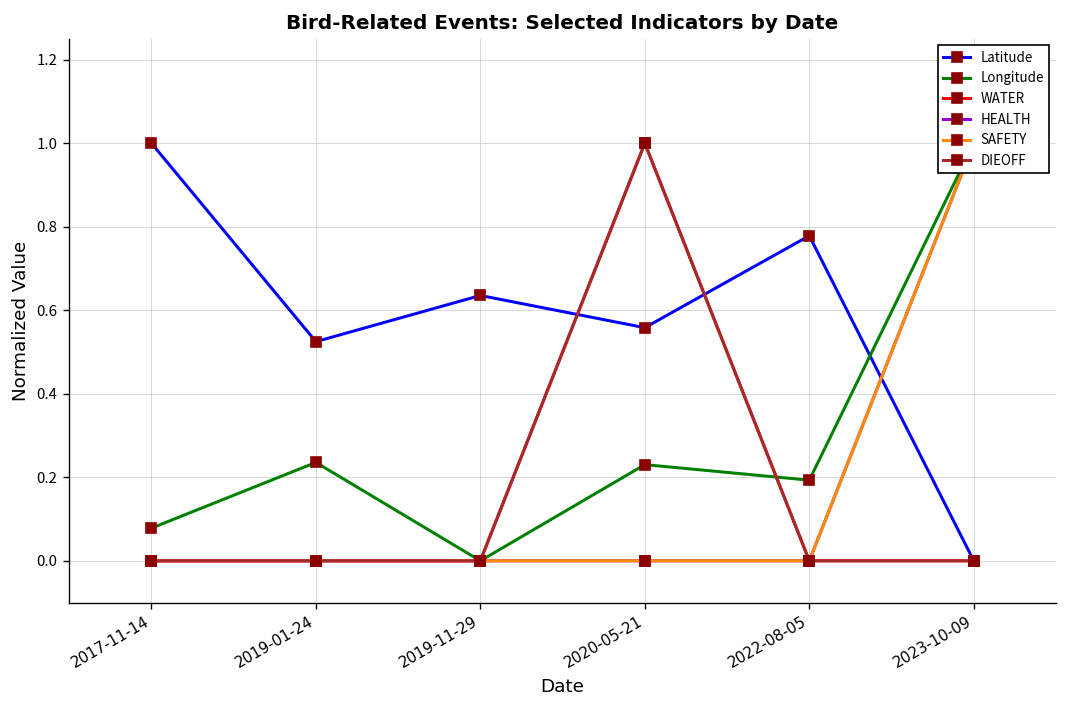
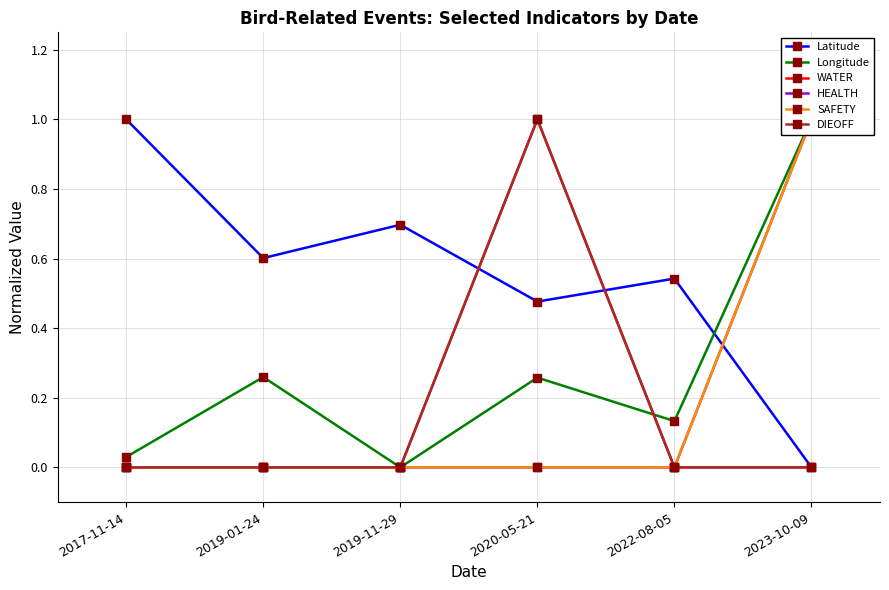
Longitude, 2017-11-14: 0.08 -> 0.03
Latitude, 2019-01-24: 0.52 -> 0.60
Longitude, 2019-01-24: 0.24 -> 0.26
Latitude, 2019-11-29: 0.64 -> 0.70
Latitude, 2020-05-21: 0.56 -> 0.48
Longitude, 2020-05-21: 0.23 -> 0.26
Latitude, 2022-08-05: 0.78 -> 0.54
Longitude, 2022-08-05: 0.19 -> 0.13
